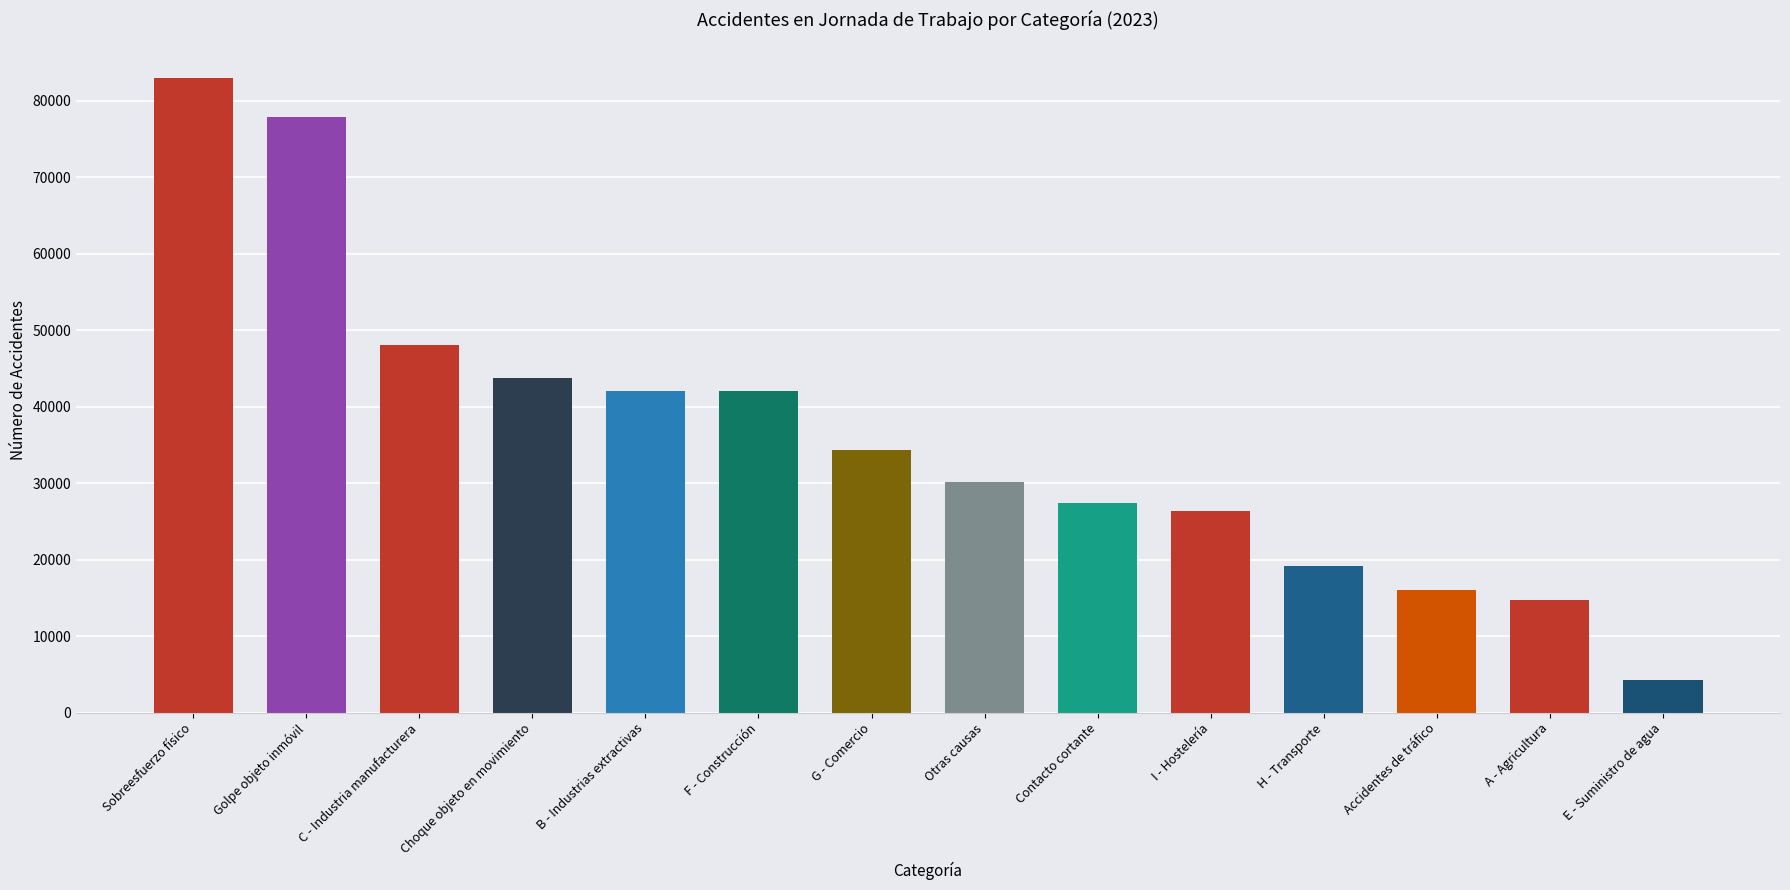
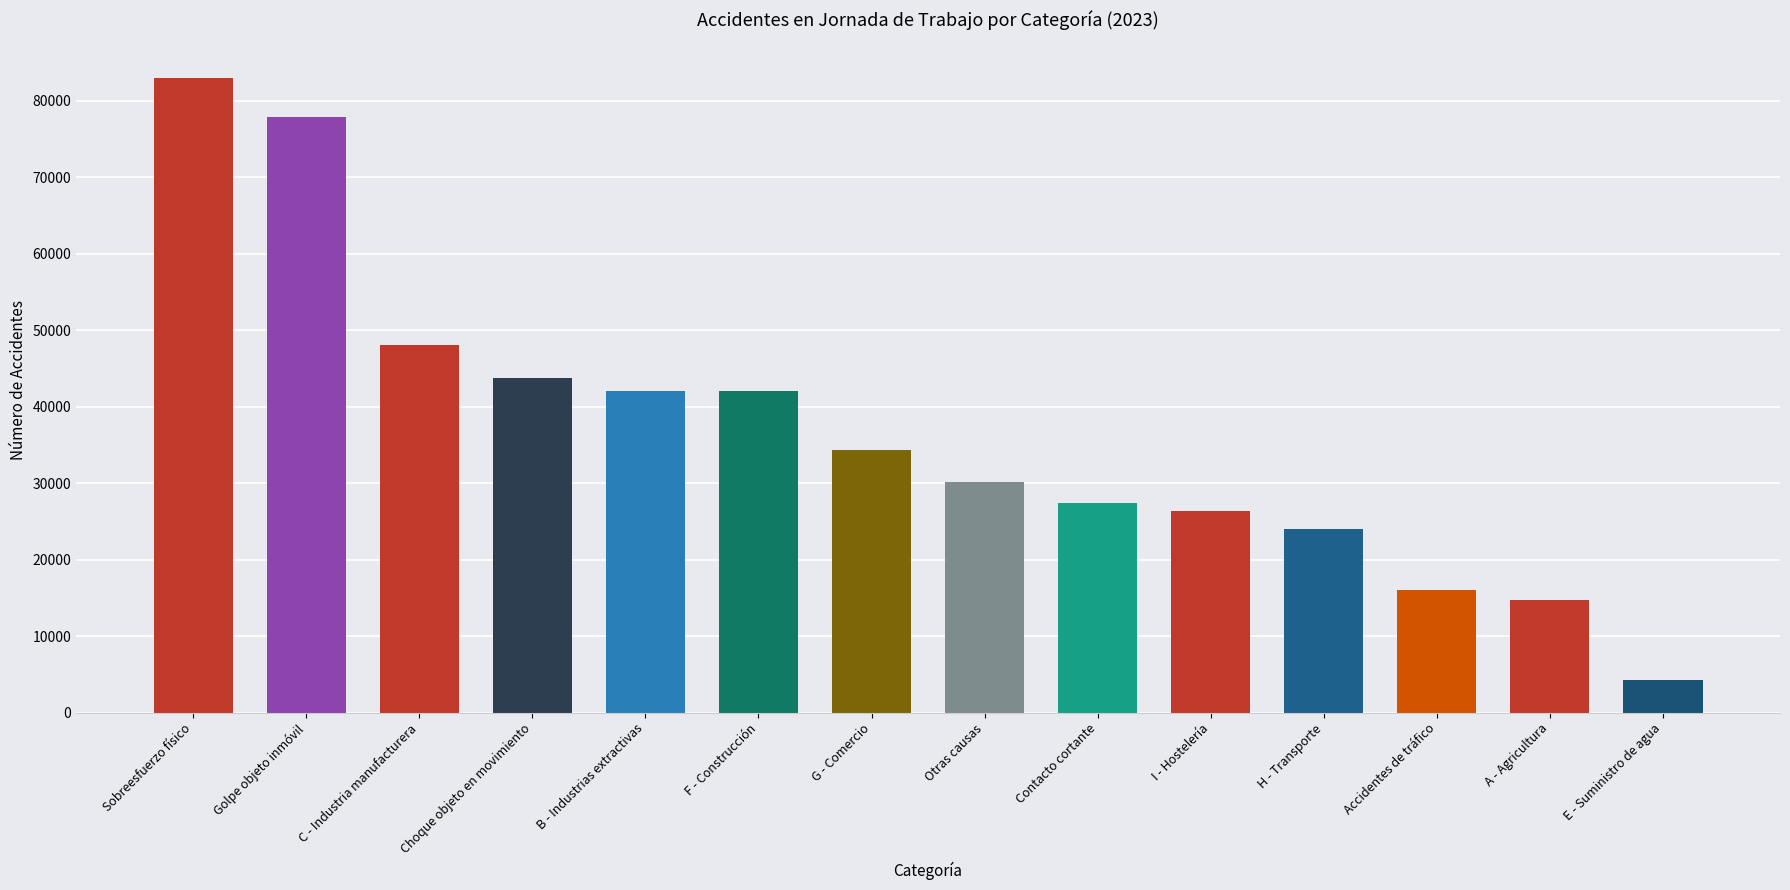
H - Transporte: 19000 -> 24000
